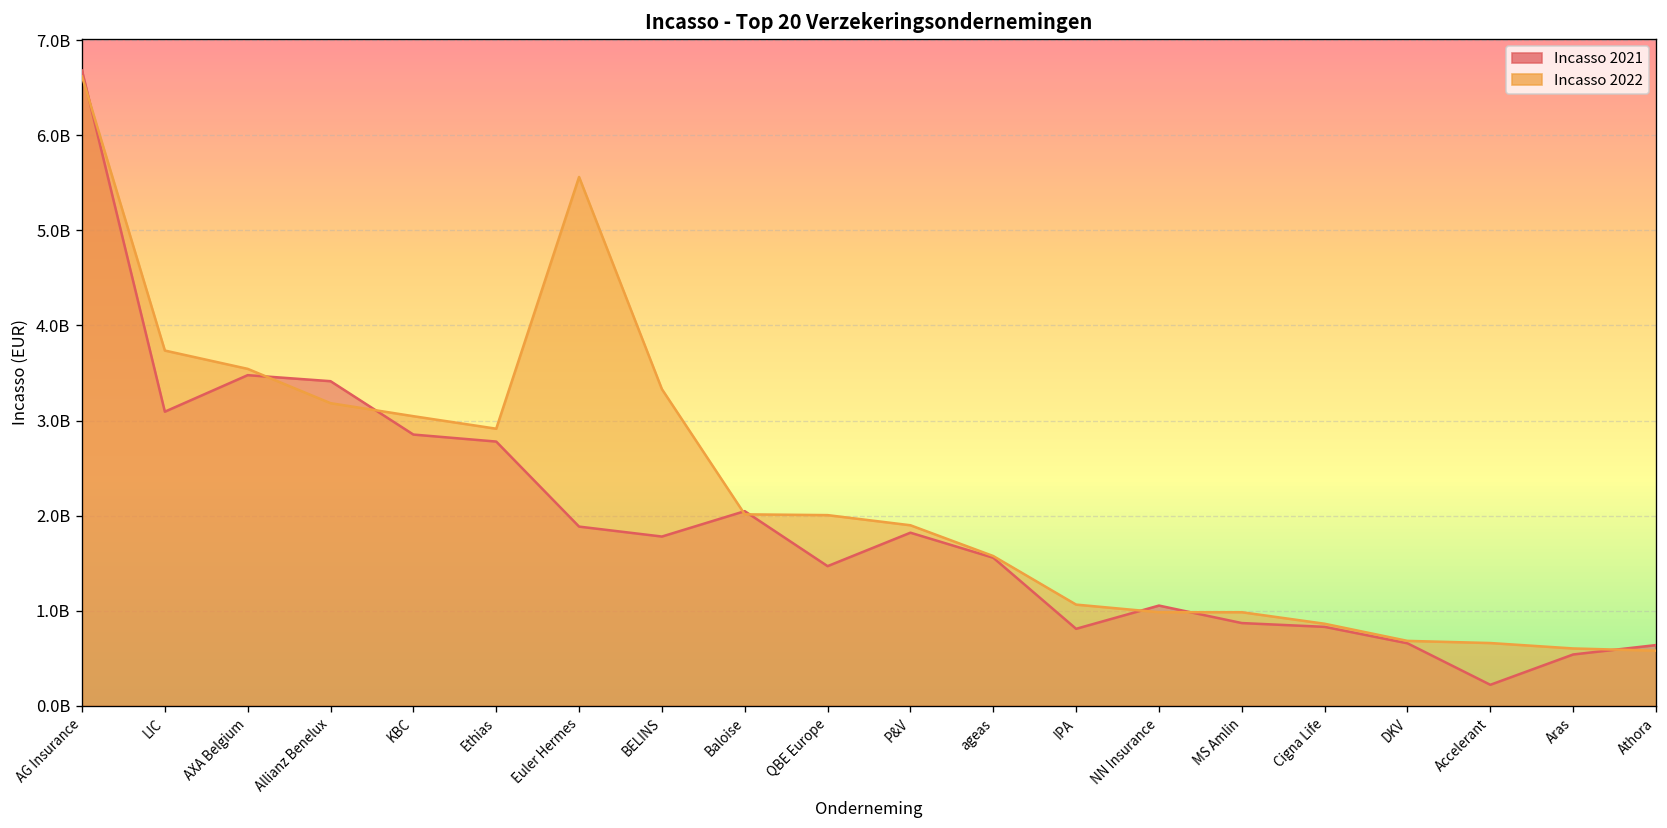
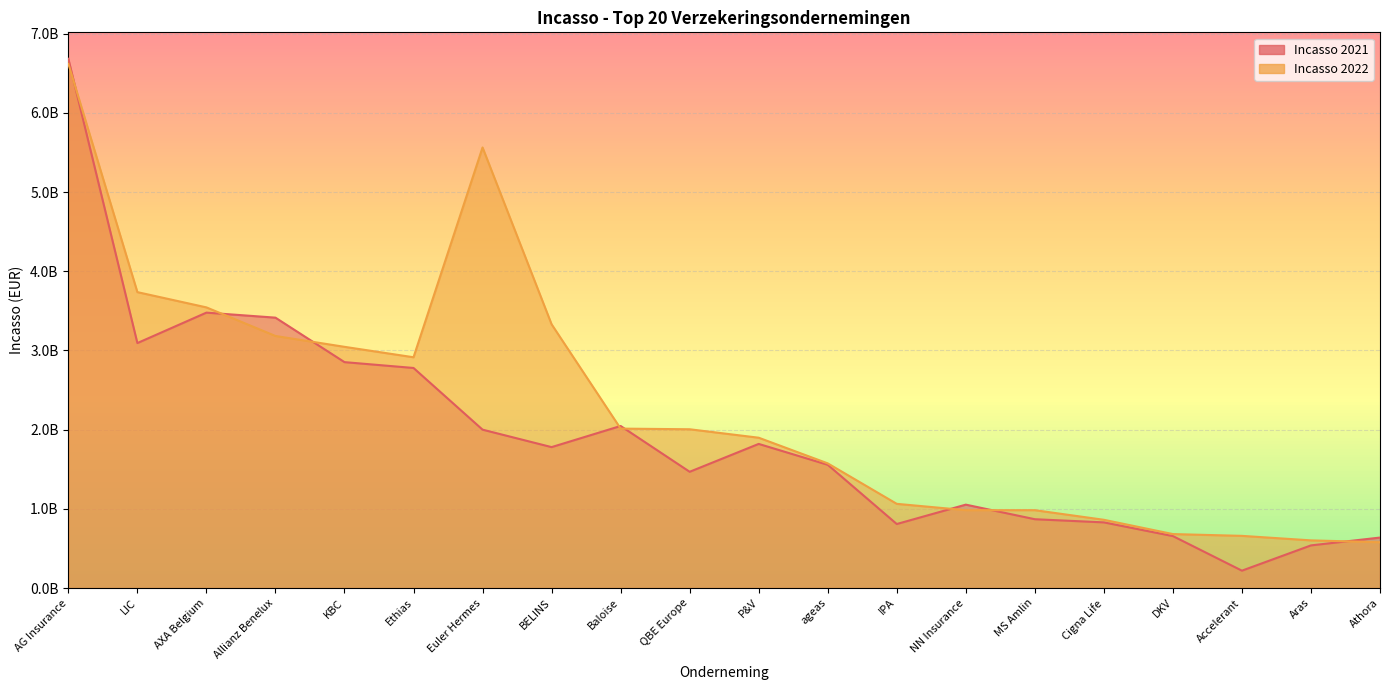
Incasso 2021, Euler Hermes: 1900000000 -> 2000000000
